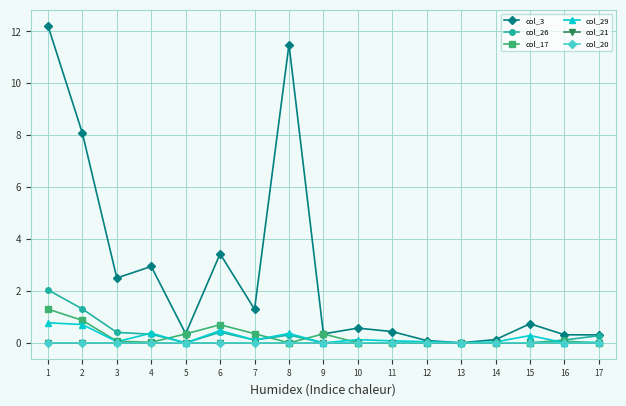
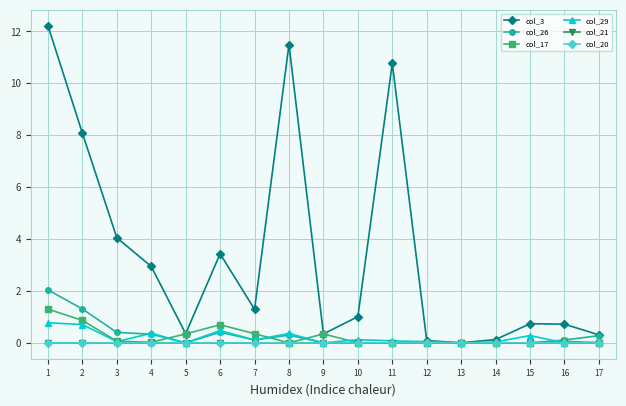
col_3, 3: 2.5 -> 4.1
col_3, 10: 0.6 -> 1.0
col_3, 11: 0.4 -> 10.8
col_3, 16: 0.3 -> 0.7
